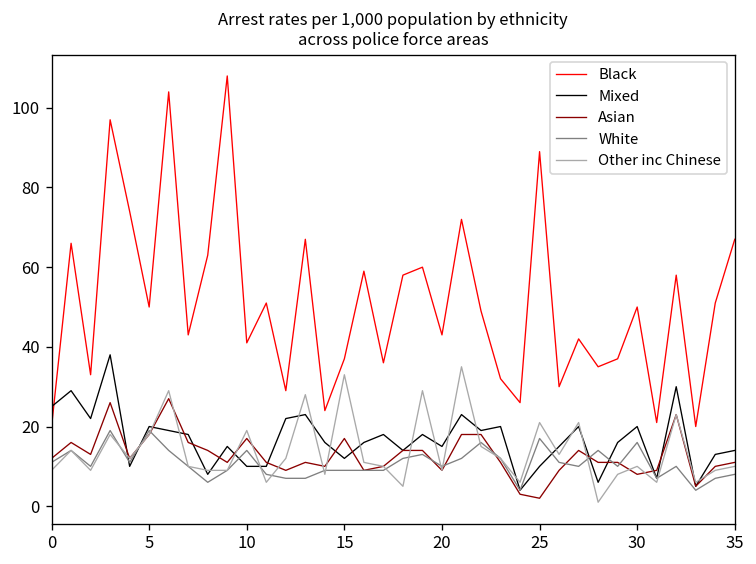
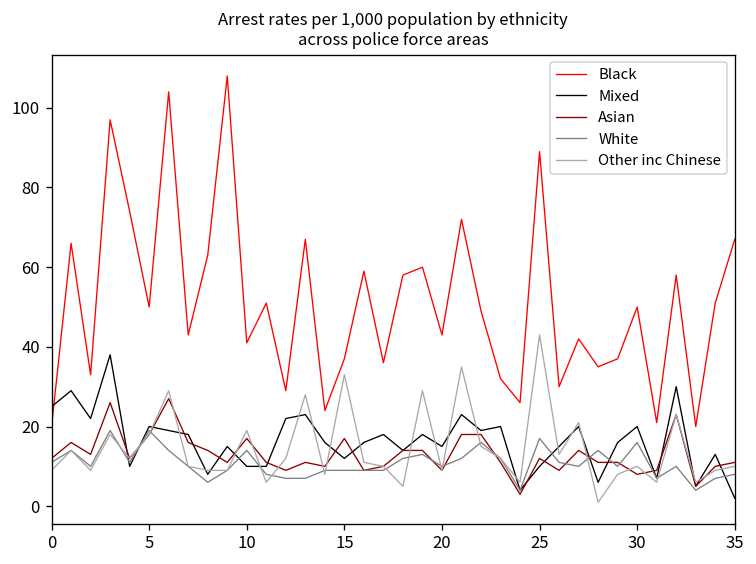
Asian, 25: 2 -> 12
Other inc Chinese, 25: 21 -> 43
Mixed, 35: 14 -> 2
